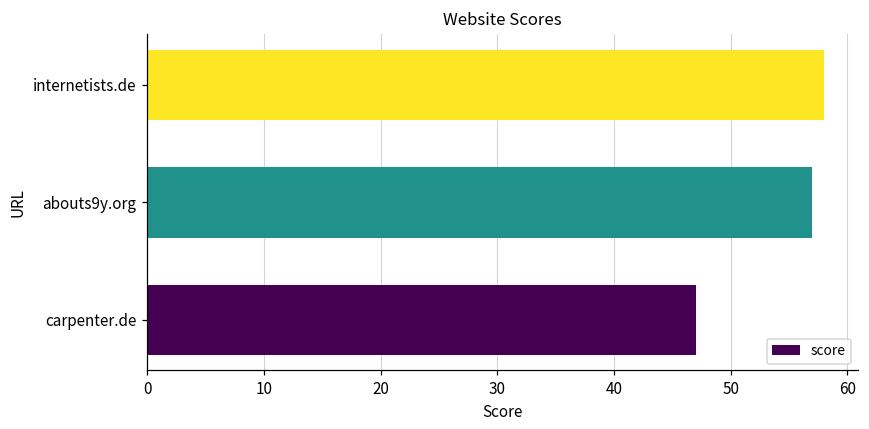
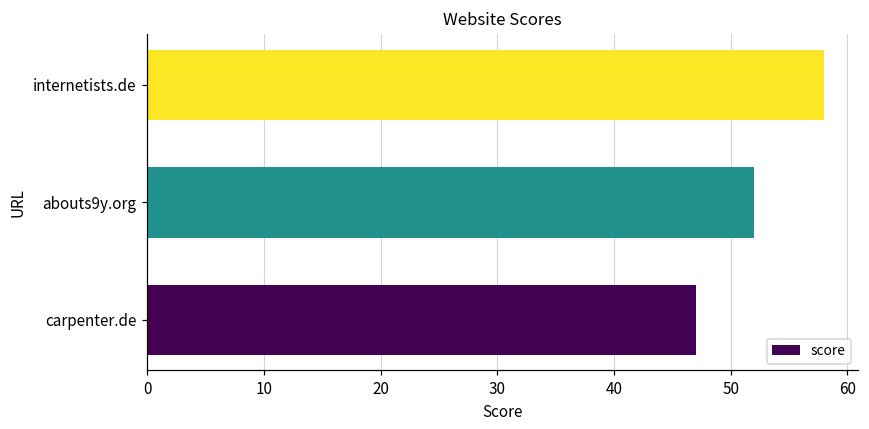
abouts9y.org: 57 -> 52
